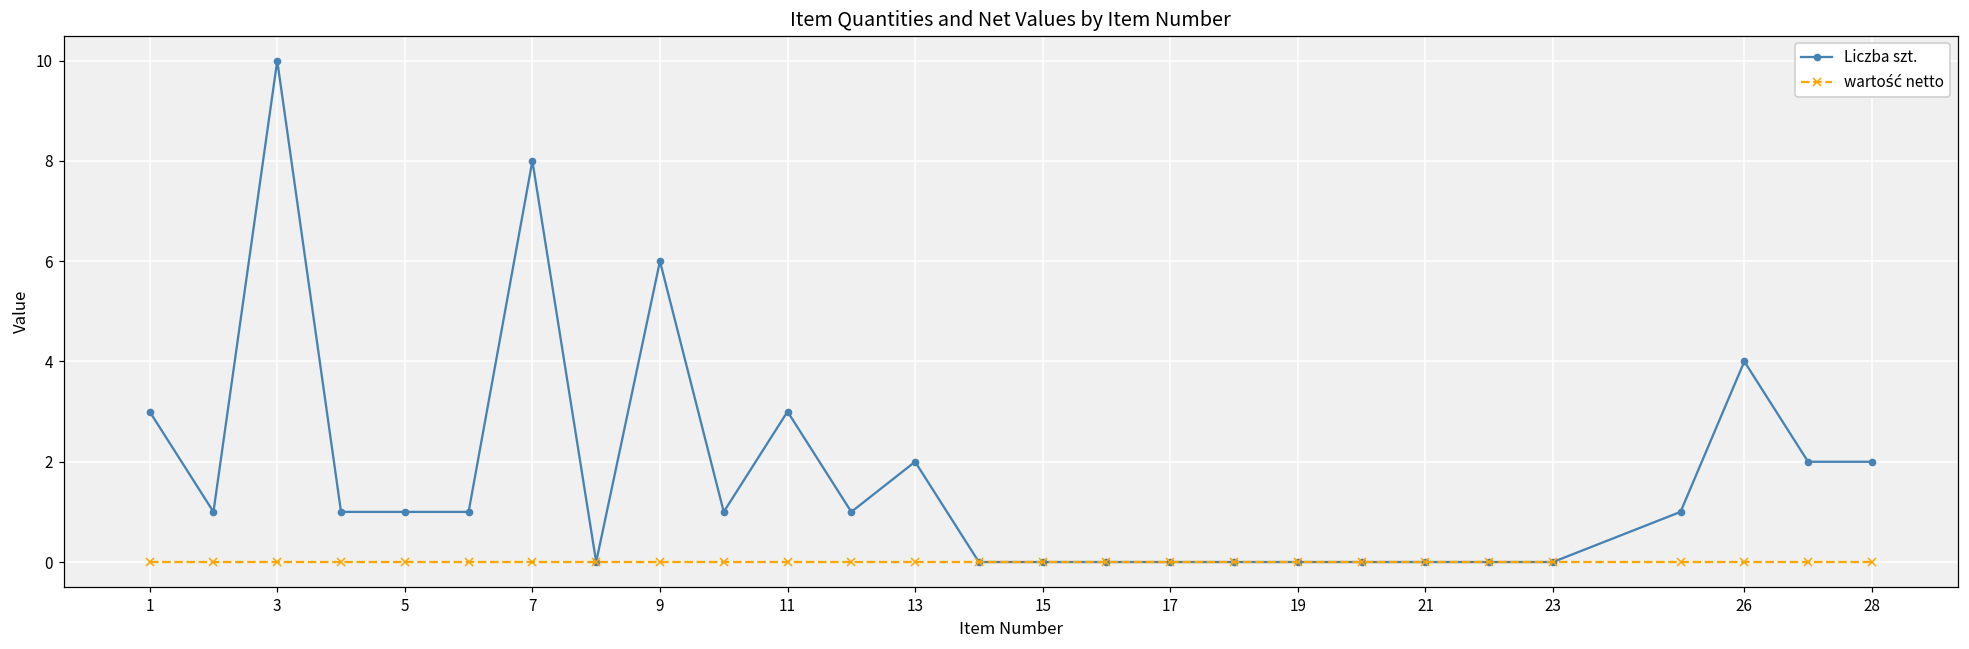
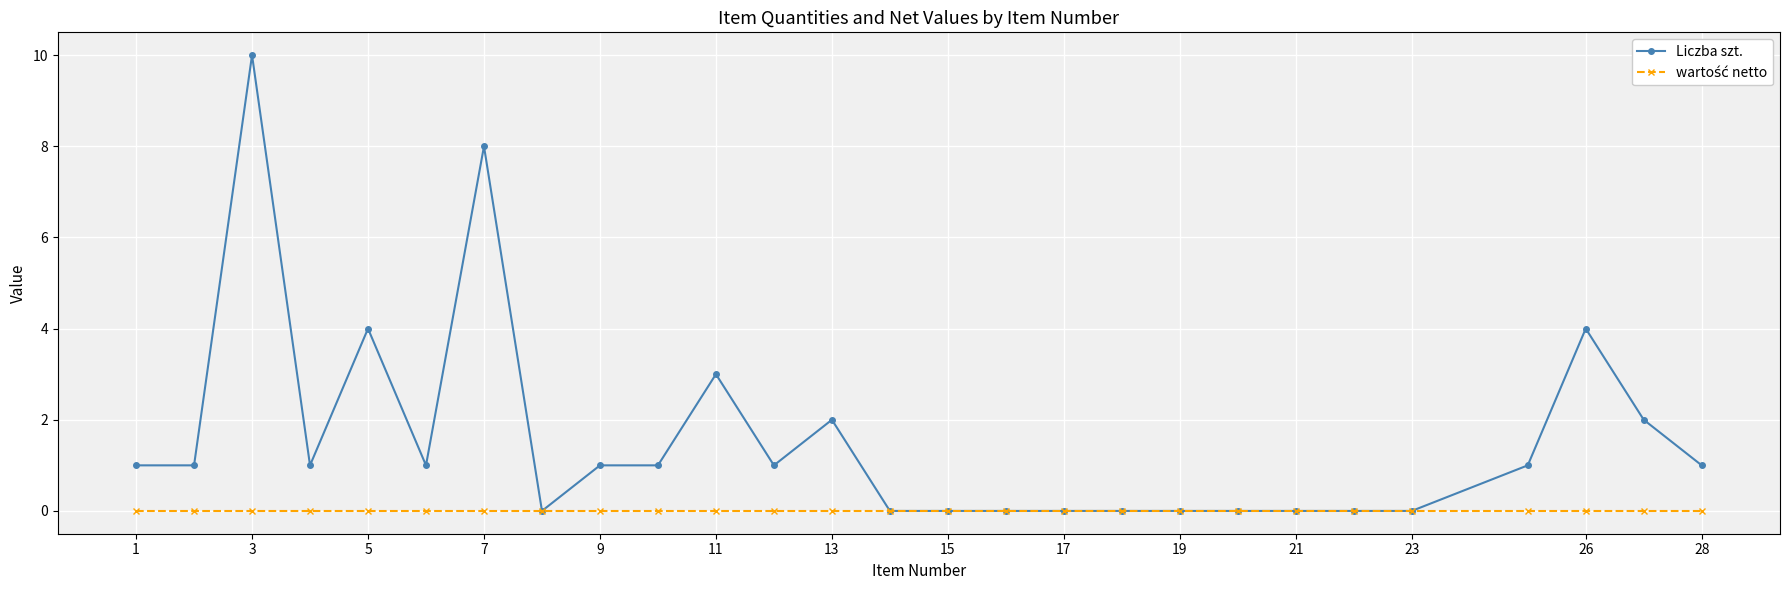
Liczba szt., 1: 3 -> 1
Liczba szt., 5: 1 -> 4
Liczba szt., 9: 6 -> 1
Liczba szt., 28: 2 -> 1
